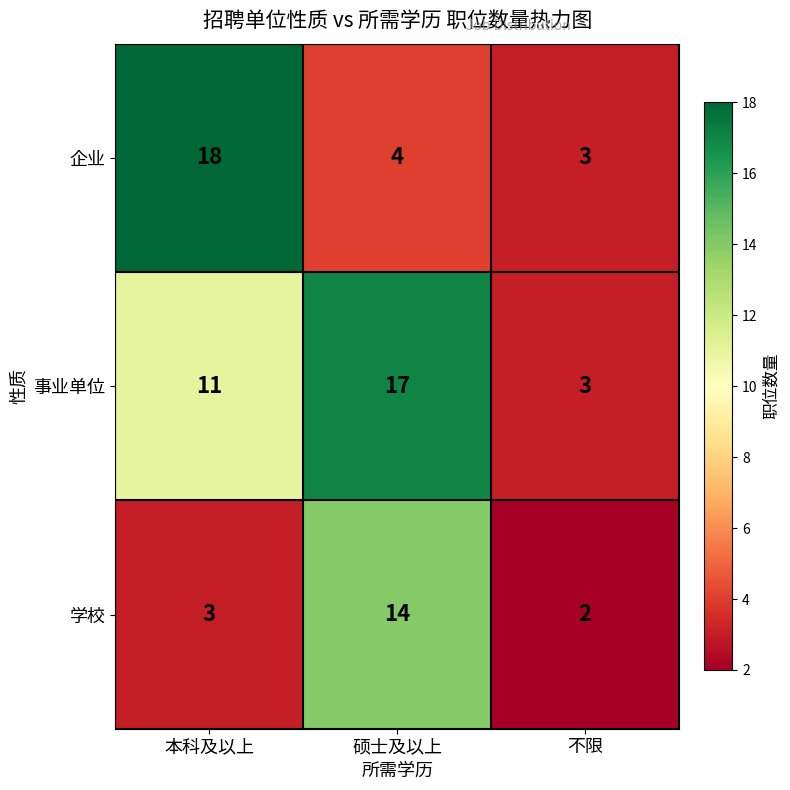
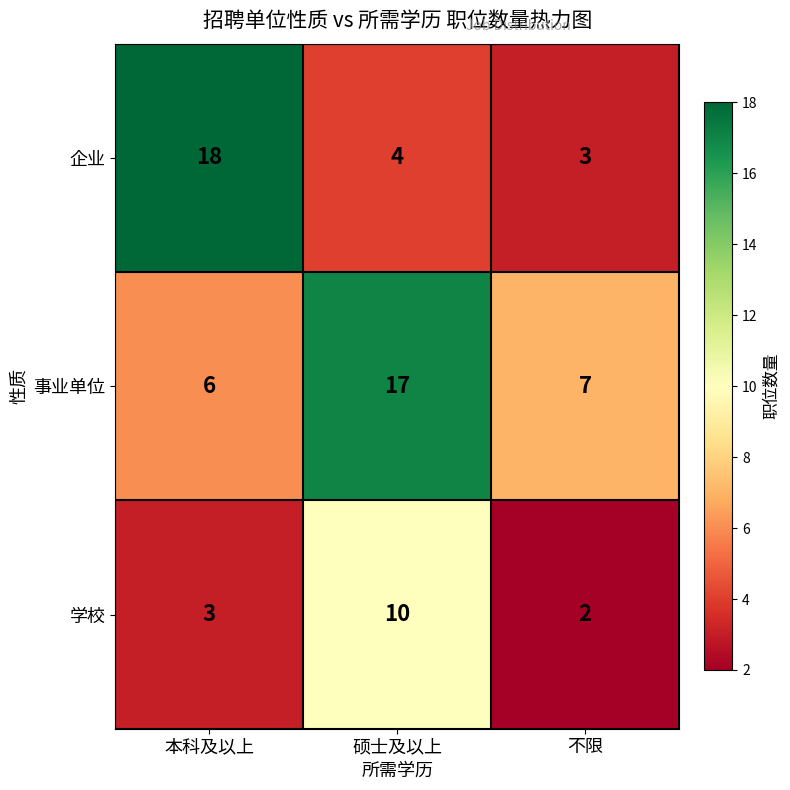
事业单位, 本科及以上: 11 -> 6
事业单位, 不限: 3 -> 7
学校, 硕士及以上: 14 -> 10
